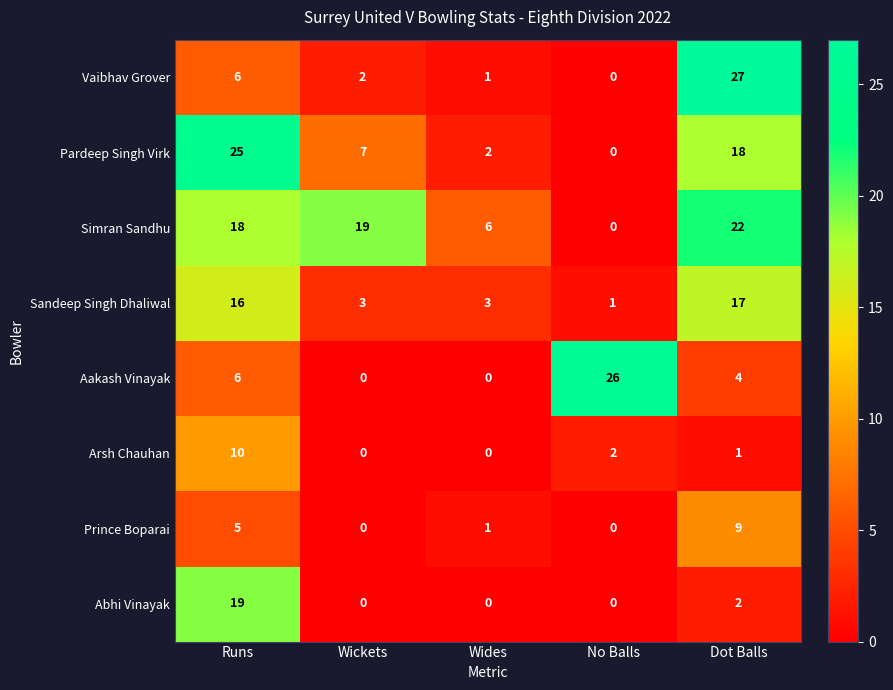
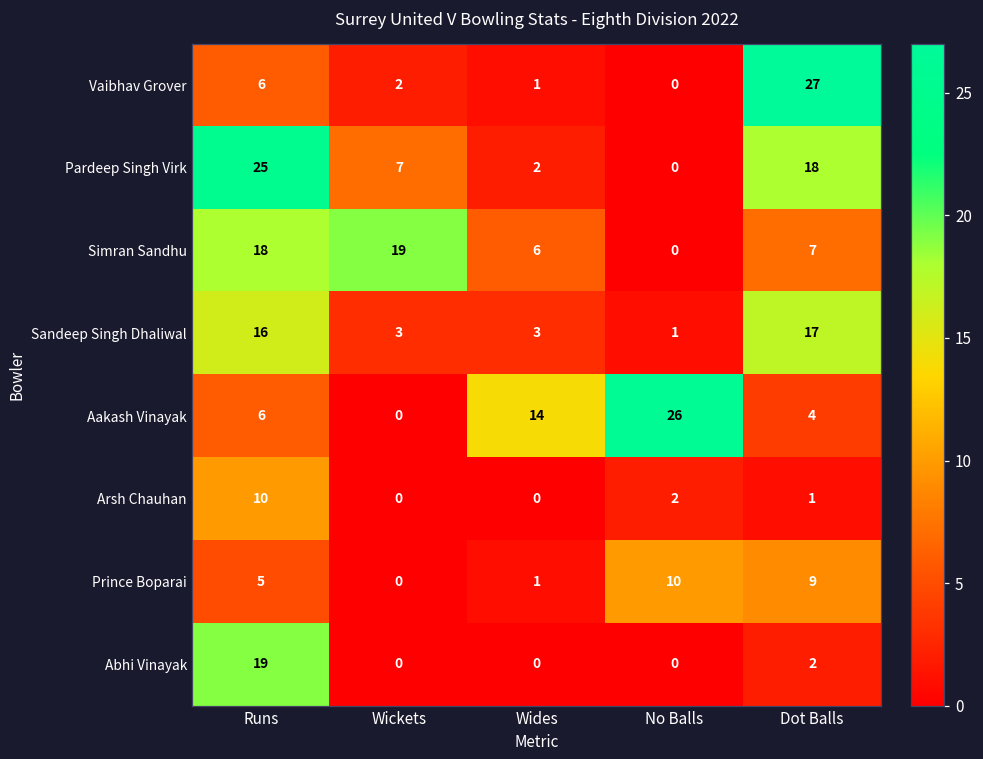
Simran Sandhu, Dot Balls: 22 -> 7
Aakash Vinayak, Wides: 0 -> 14
Prince Boparai, No Balls: 0 -> 10
